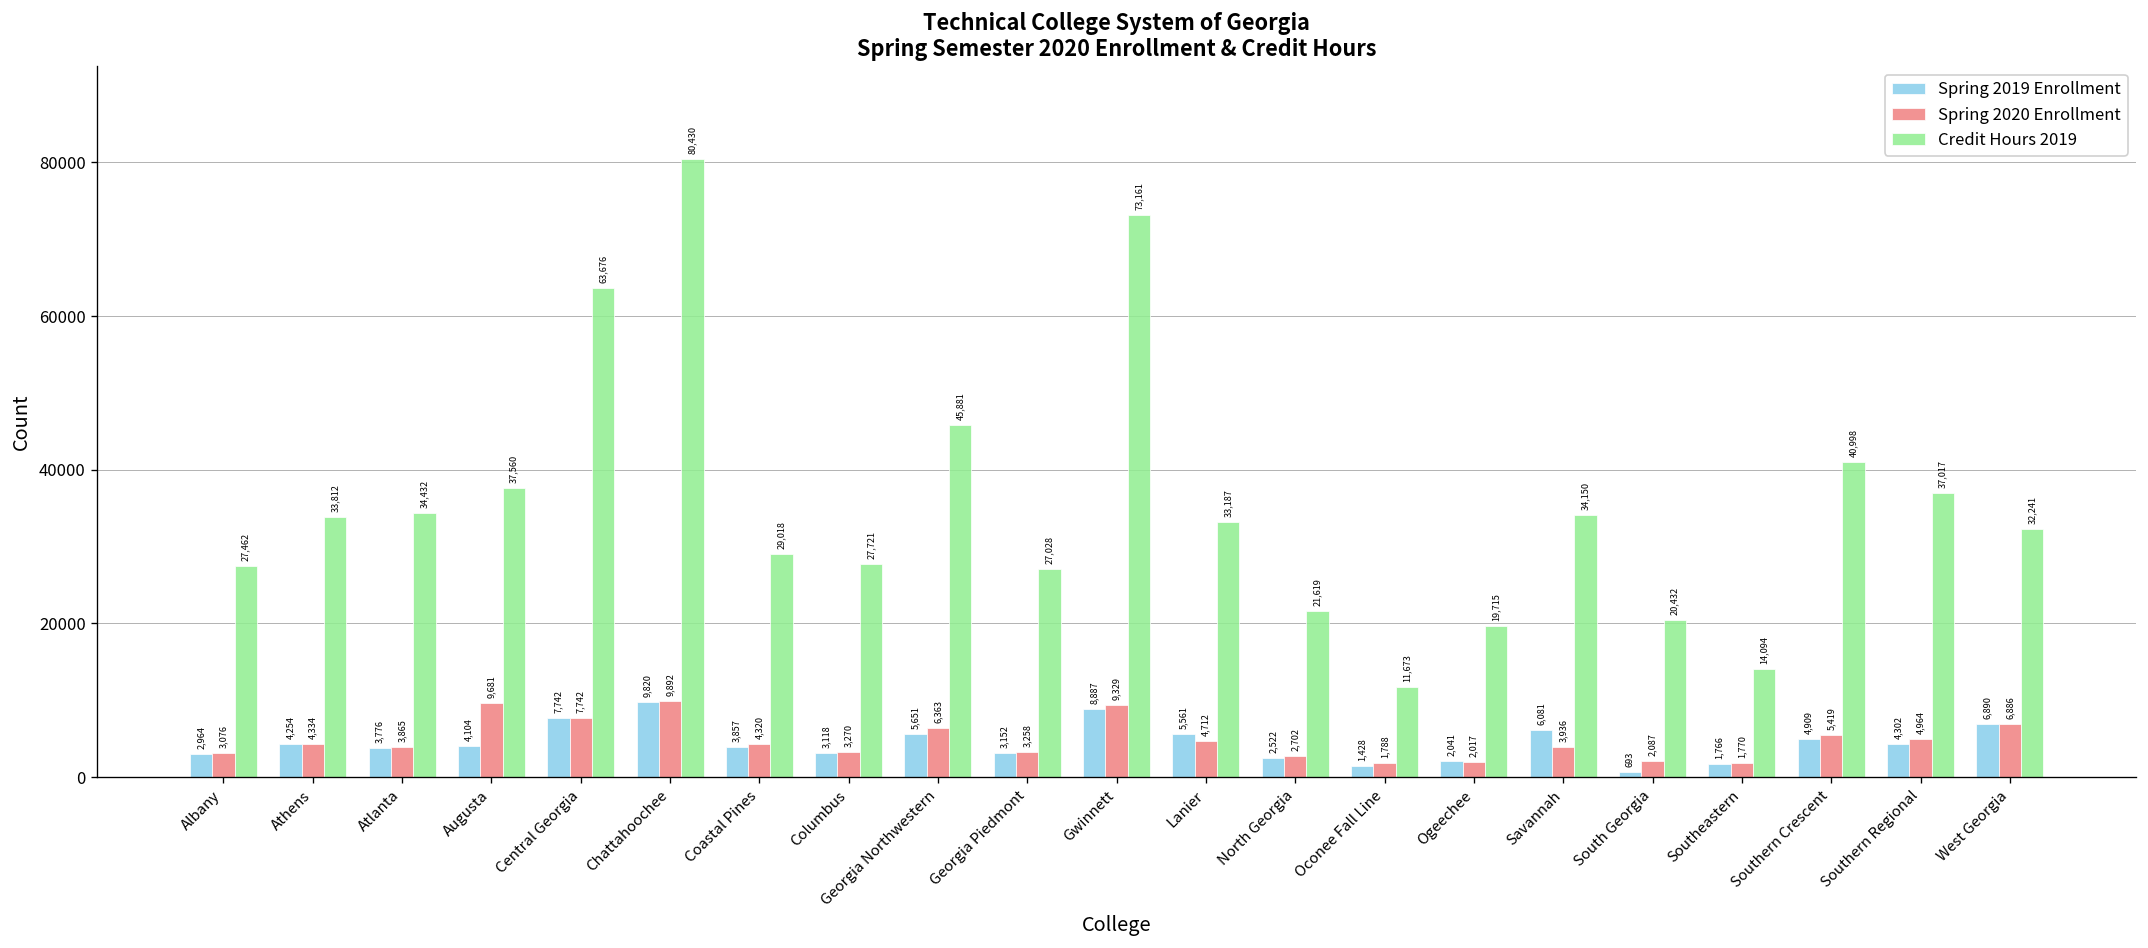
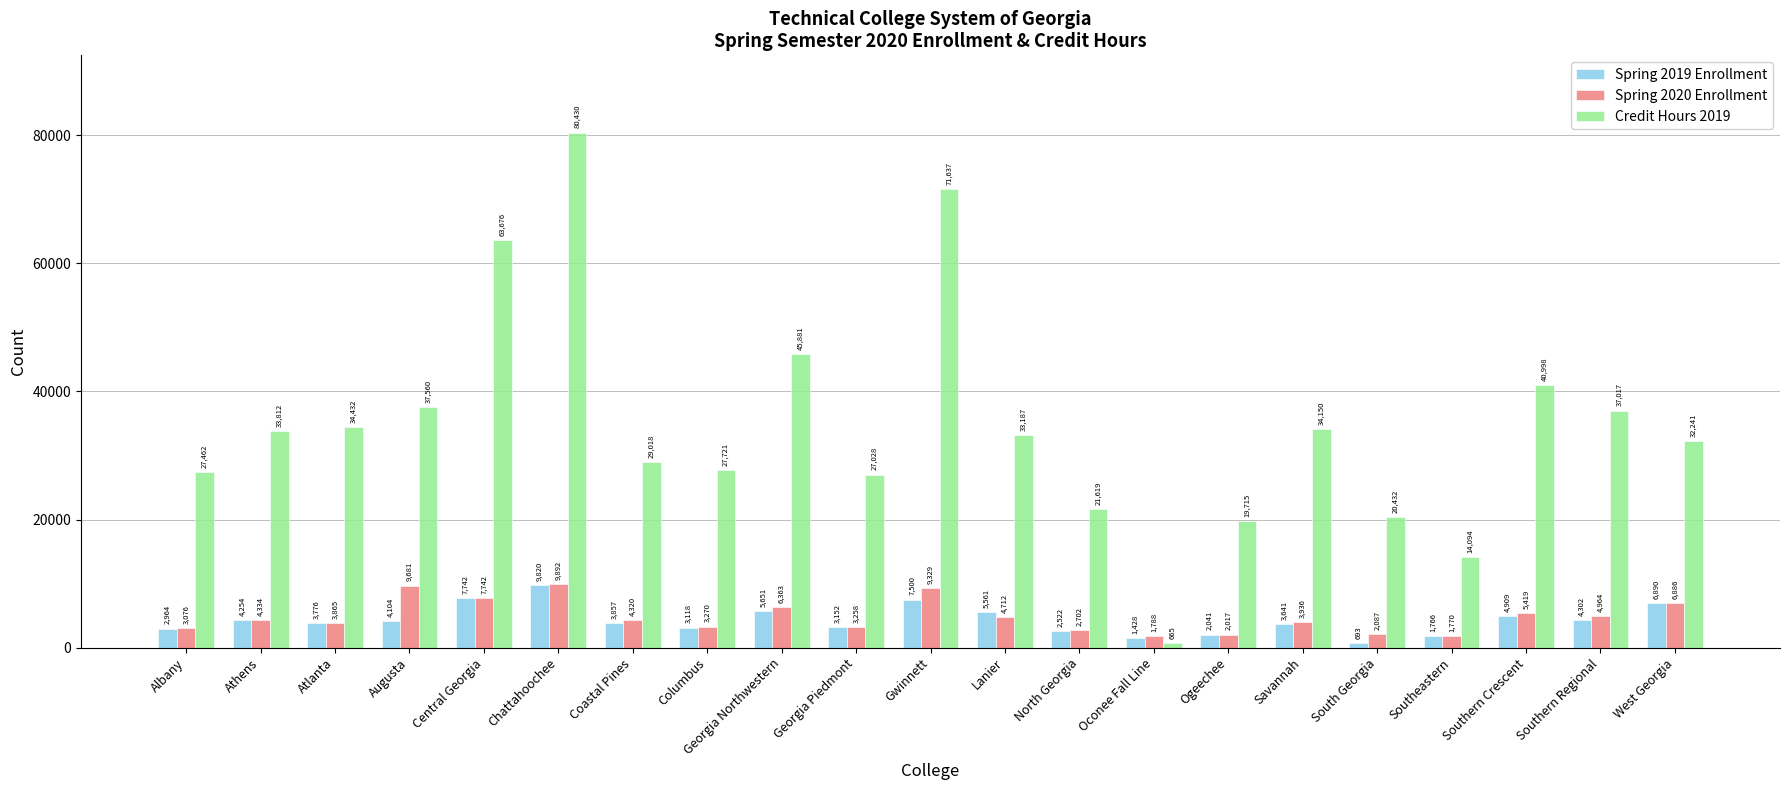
Spring 2019 Enrollment, Gwinnett: 8,887 -> 7,500
Credit Hours 2019, Gwinnett: 73,161 -> 71,637
Credit Hours 2019, Oconee Fall Line: 11,673 -> 665
Spring 2019 Enrollment, Savannah: 6,081 -> 3,641
